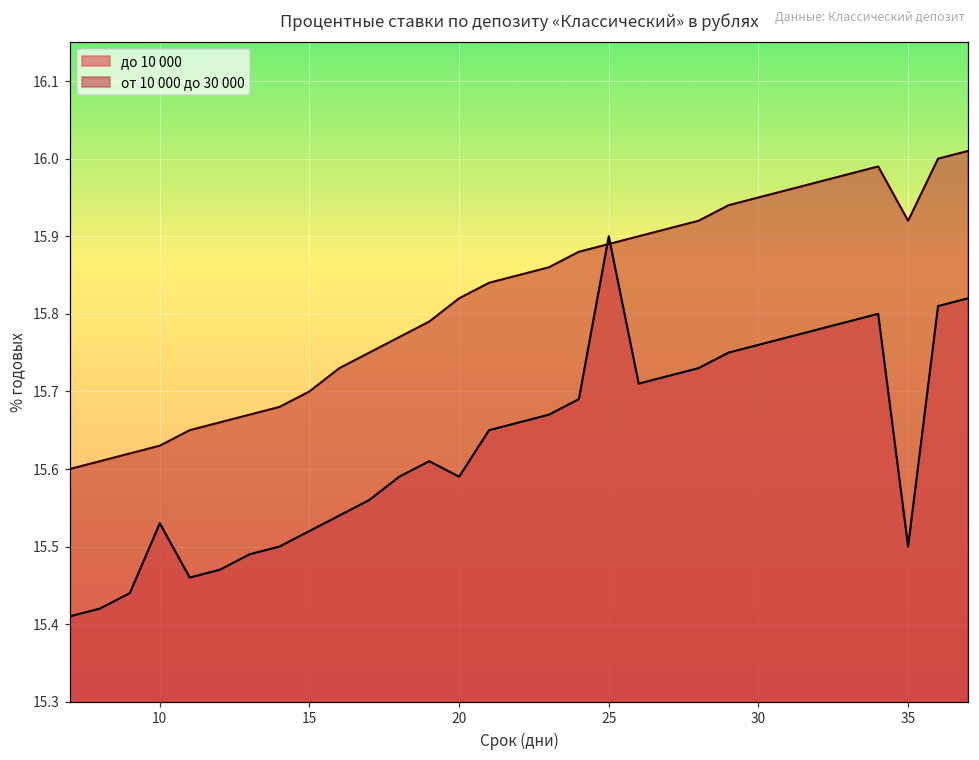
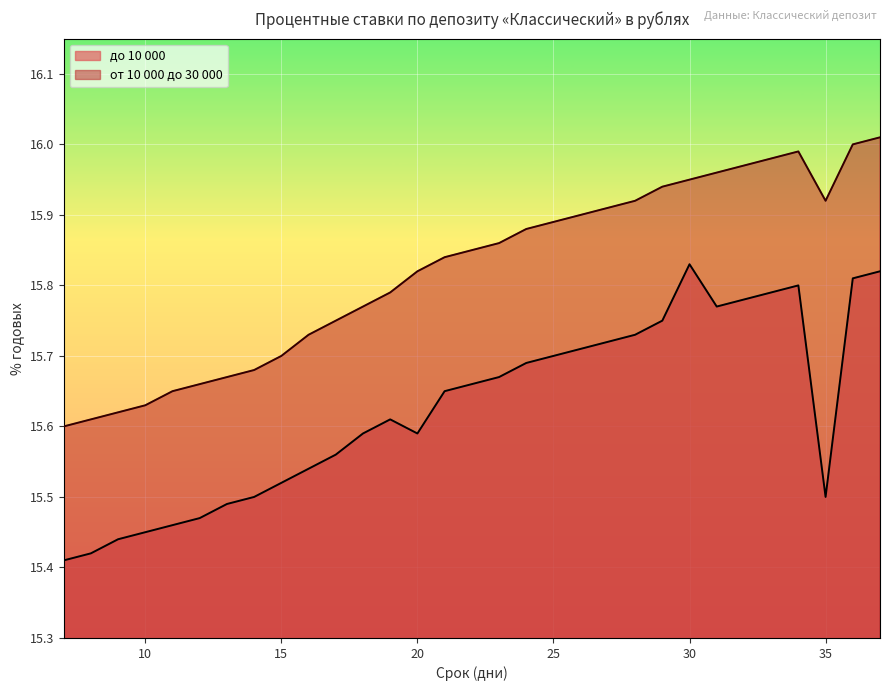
до 10 000, 10: 15.53 -> 15.45
до 10 000, 25: 15.9 -> 15.7
до 10 000, 30: 15.76 -> 15.83
